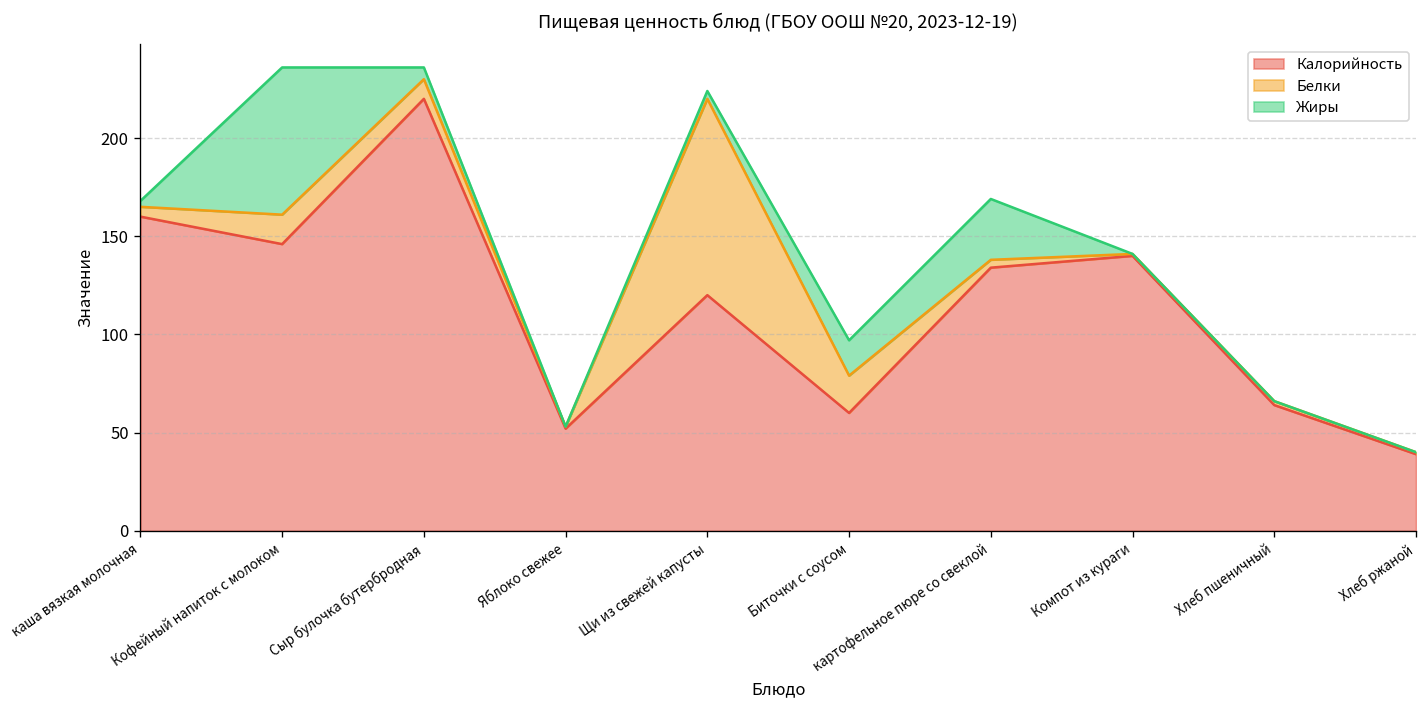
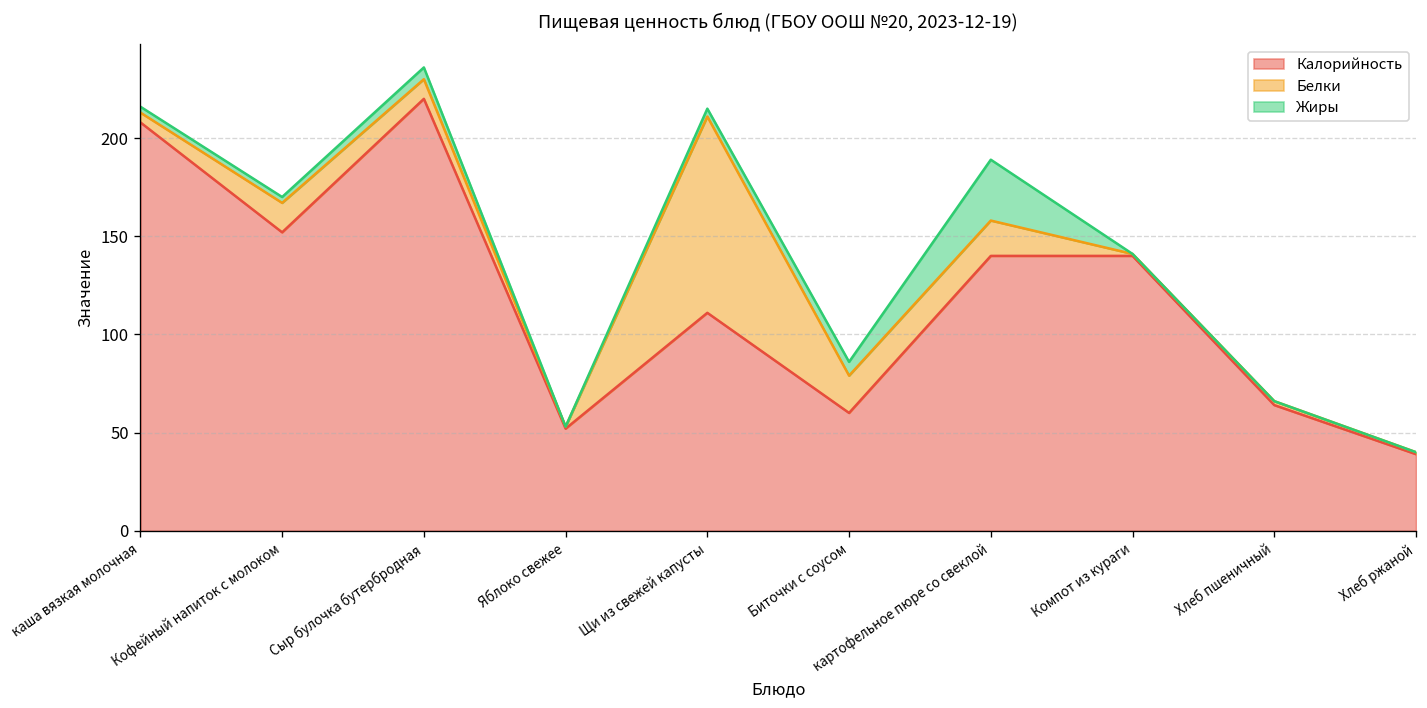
Калорийность, каша вязкая молочная: 160 -> 208
Калорийность, Кофейный напиток с молоком: 146 -> 152
Жиры, Кофейный напиток с молоком: 75 -> 3
Калорийность, Щи из свежей капусты: 120 -> 111
Жиры, Биточки с соусом: 18 -> 7
Калорийность, картофельное пюре со свеклой: 134 -> 140
Белки, картофельное пюре со свеклой: 4 -> 18
